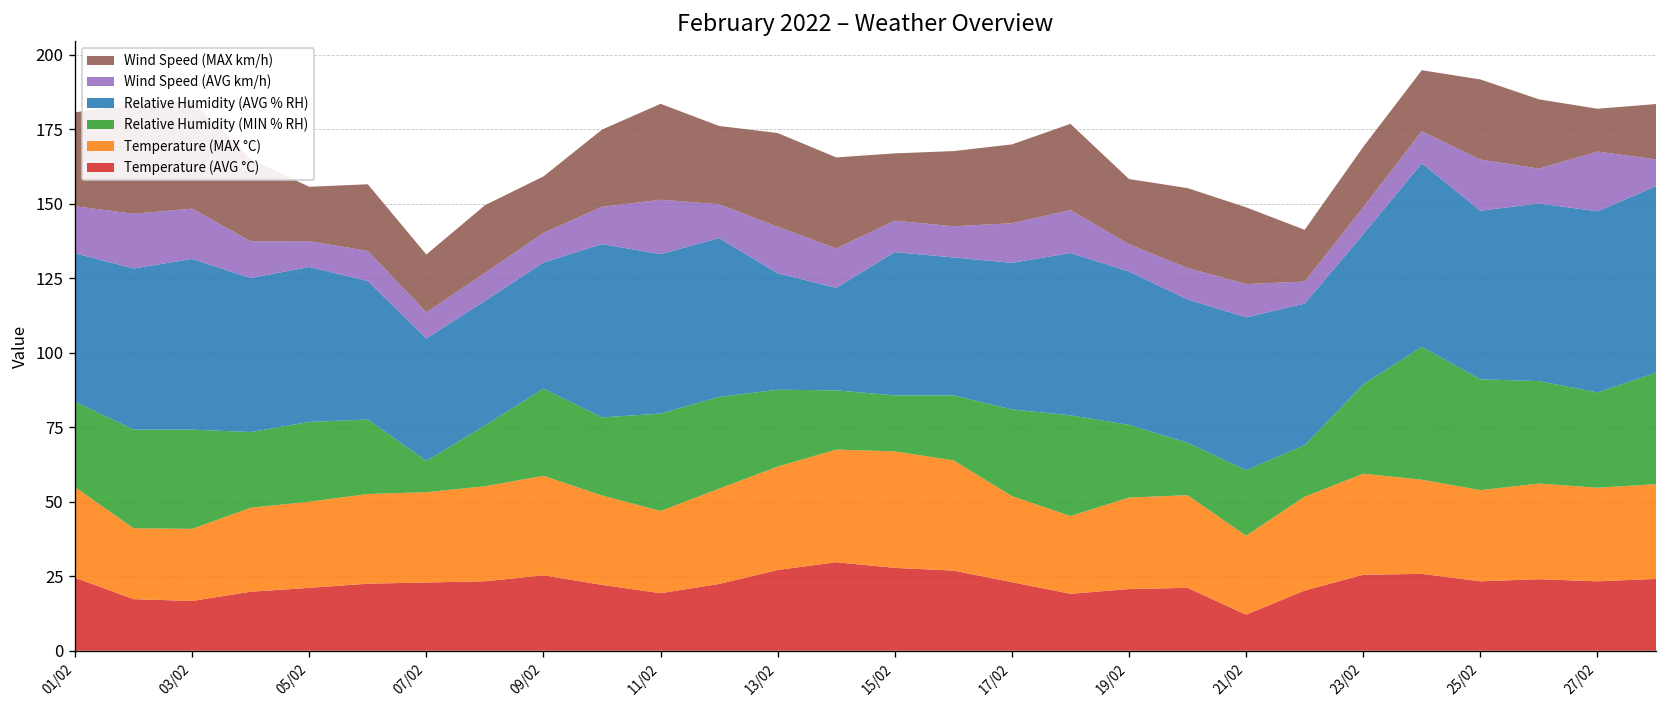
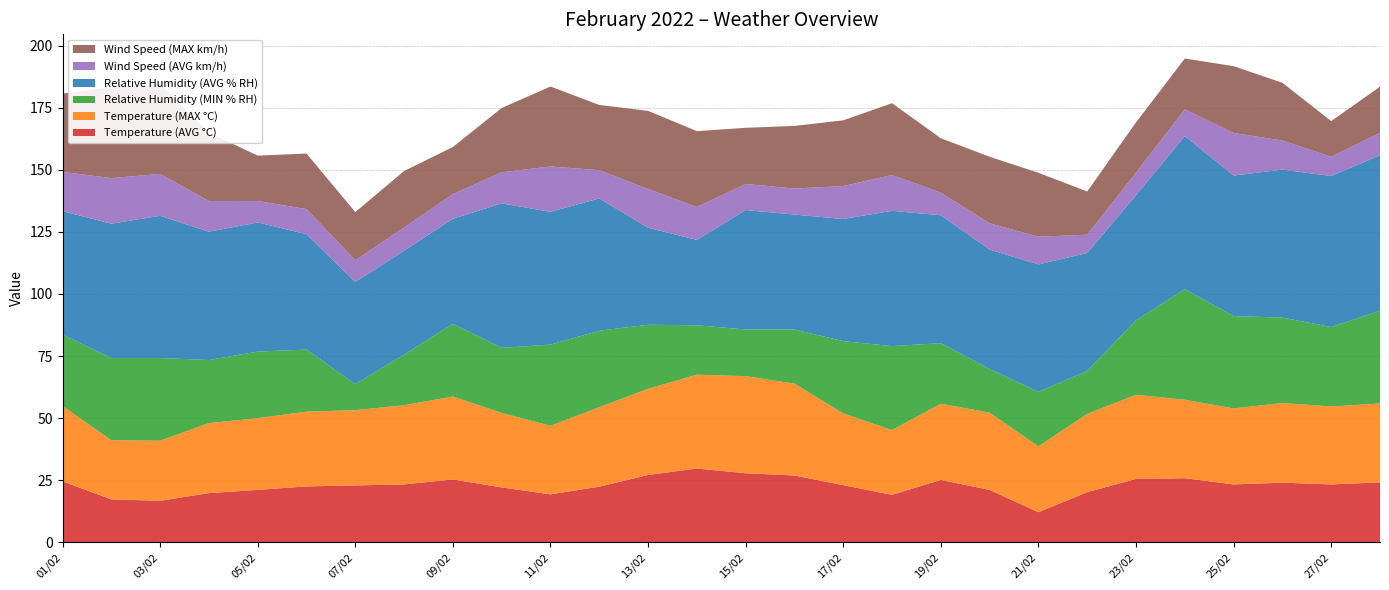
Temperature (AVG °C), 19/02: 21 -> 25
Wind Speed (AVG km/h), 27/02: 20 -> 8
